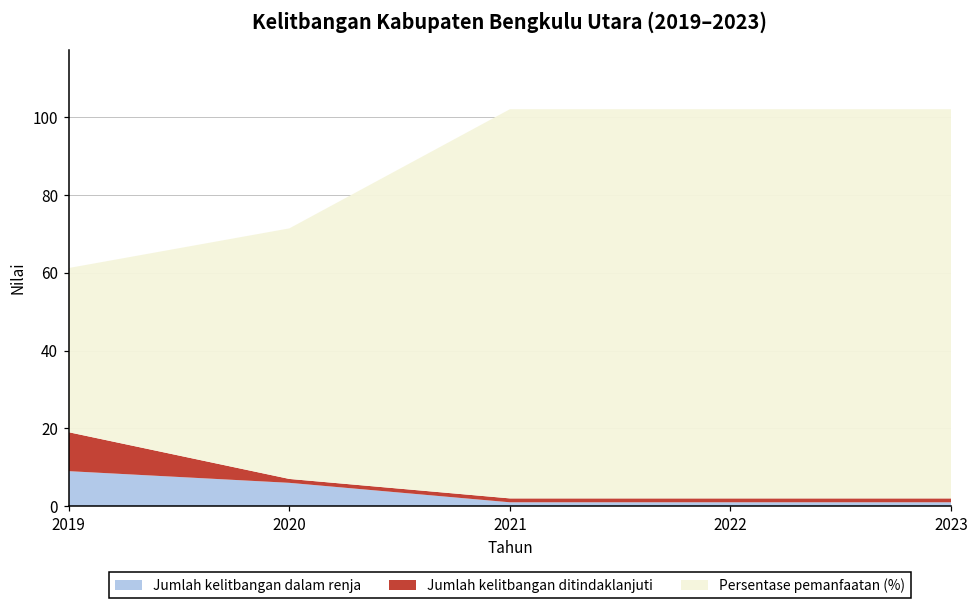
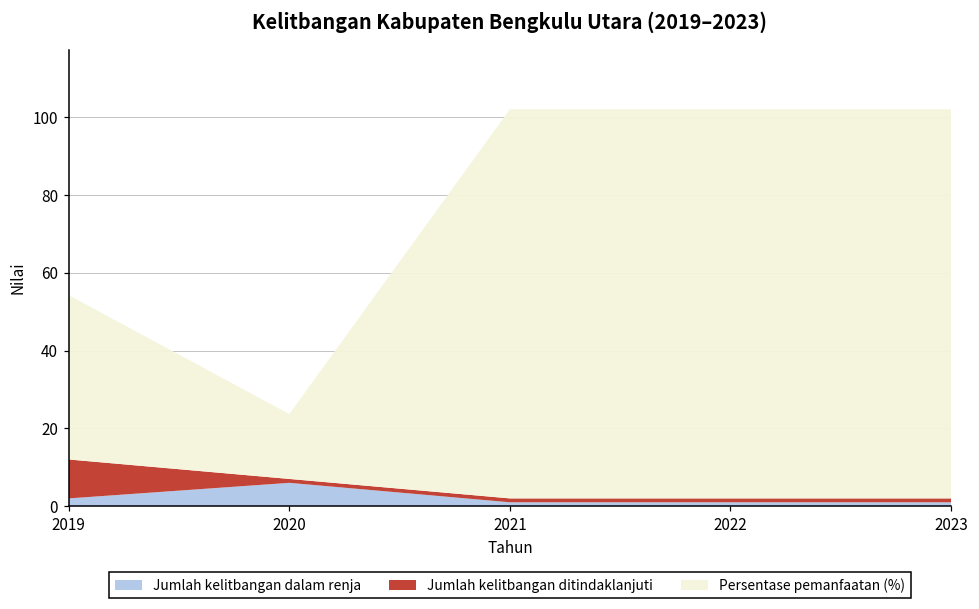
Jumlah kelitbangan dalam renja, 2019: 9 -> 2
Persentase pemanfaatan (%), 2020: 64 -> 17
